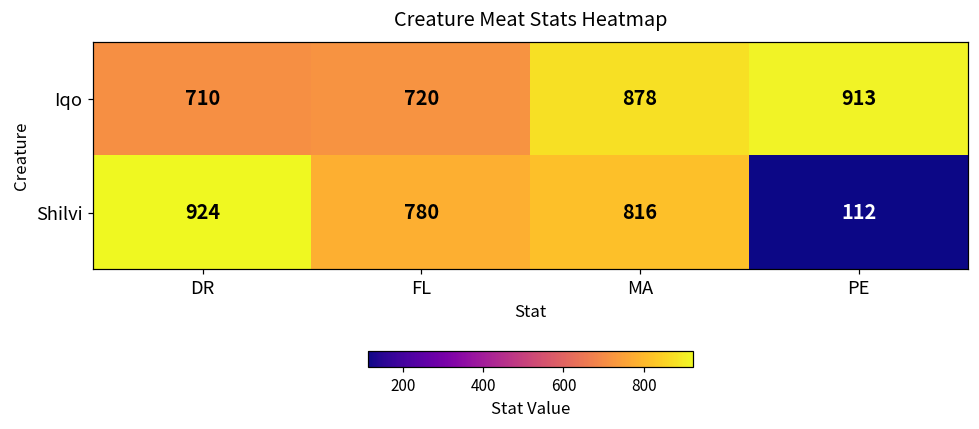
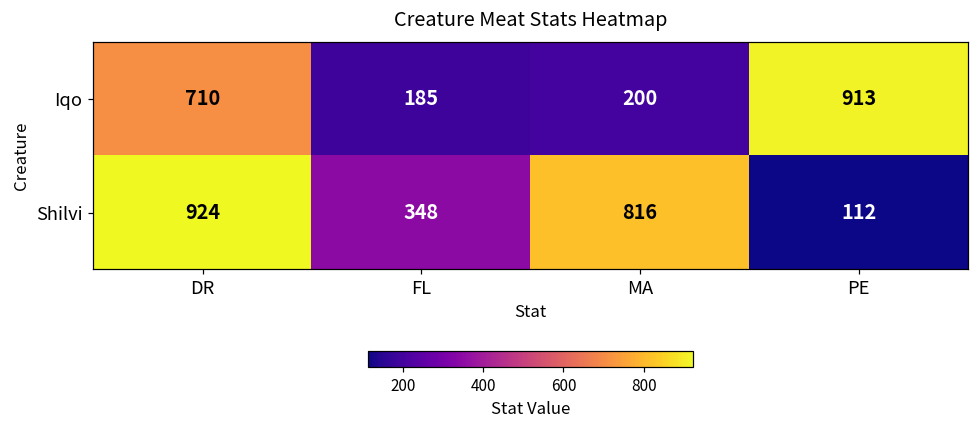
Iqo, FL: 720 -> 185
Iqo, MA: 878 -> 200
Shilvi, FL: 780 -> 348
